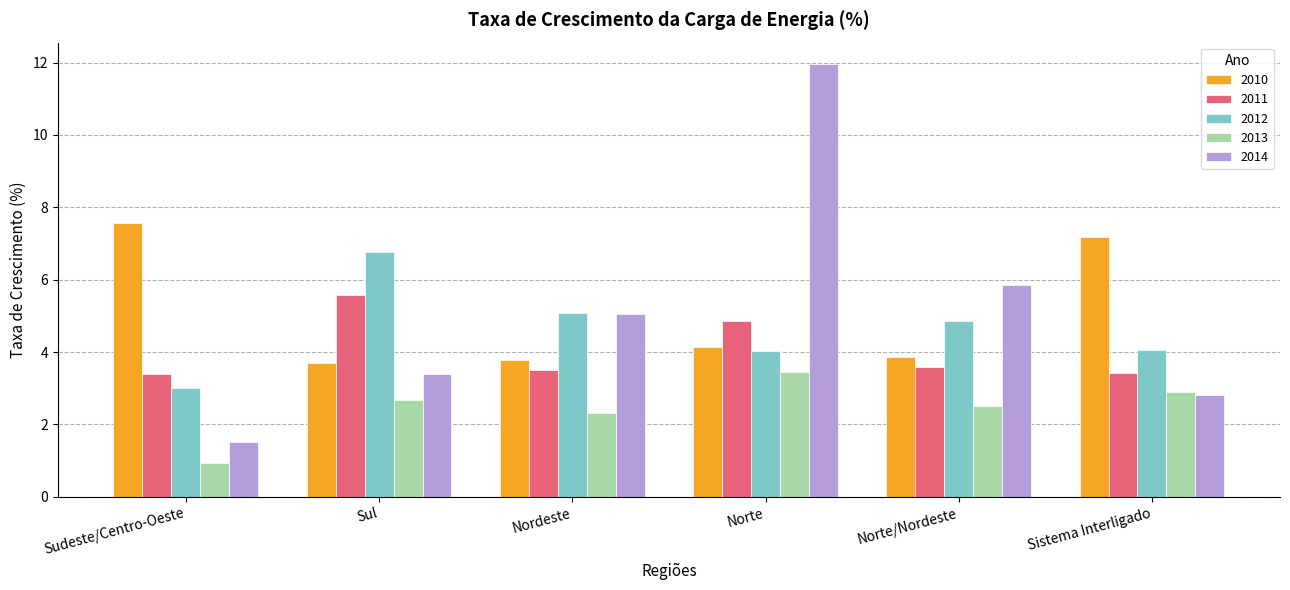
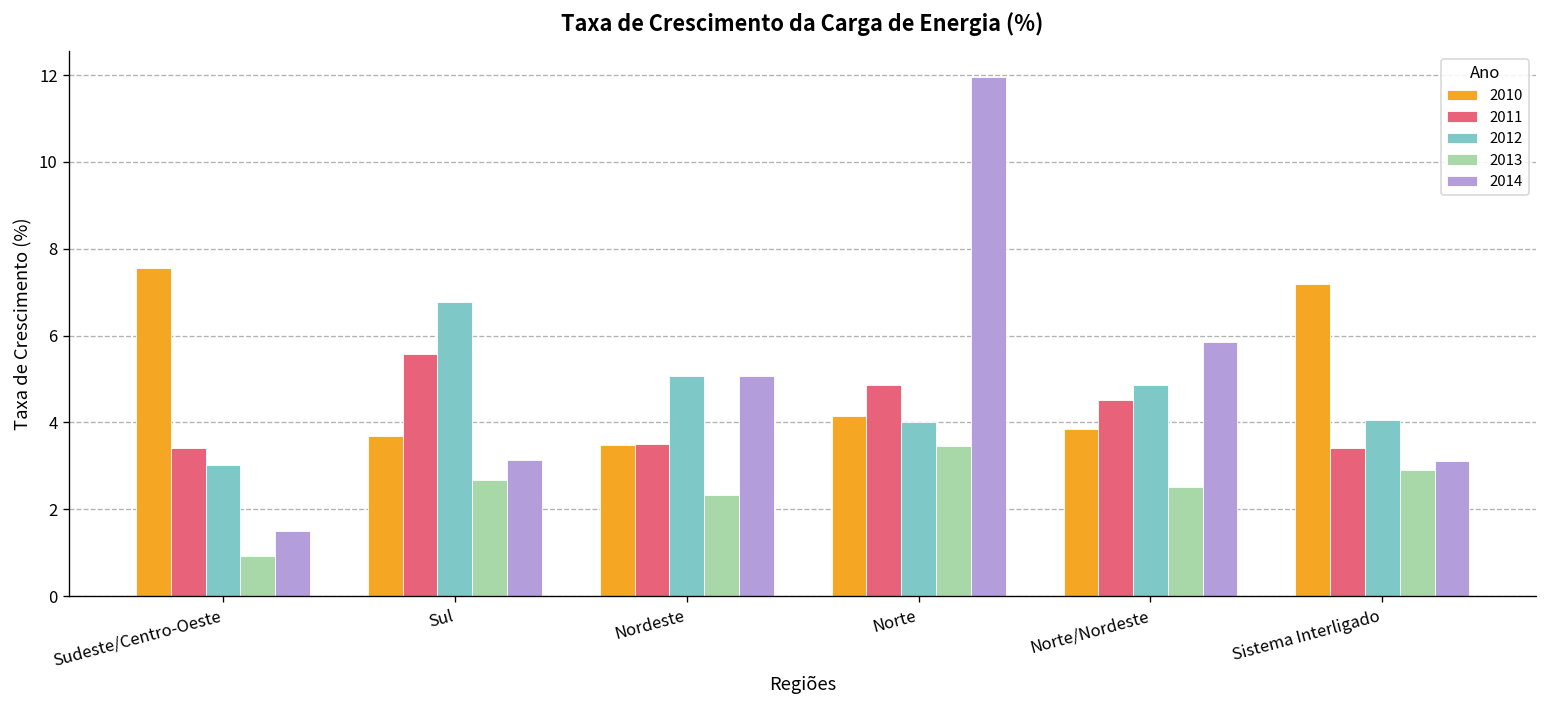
2014, Sul: 3.4 -> 3.1
2010, Nordeste: 3.8 -> 3.5
2011, Norte/Nordeste: 3.6 -> 4.5
2014, Sistema Interligado: 2.8 -> 3.1
